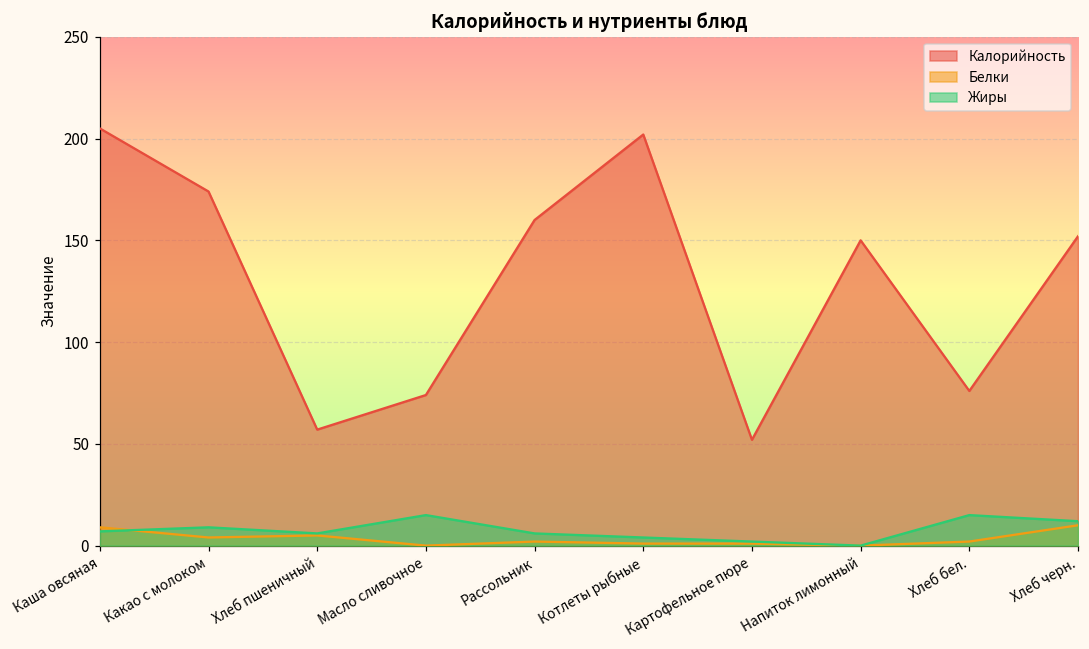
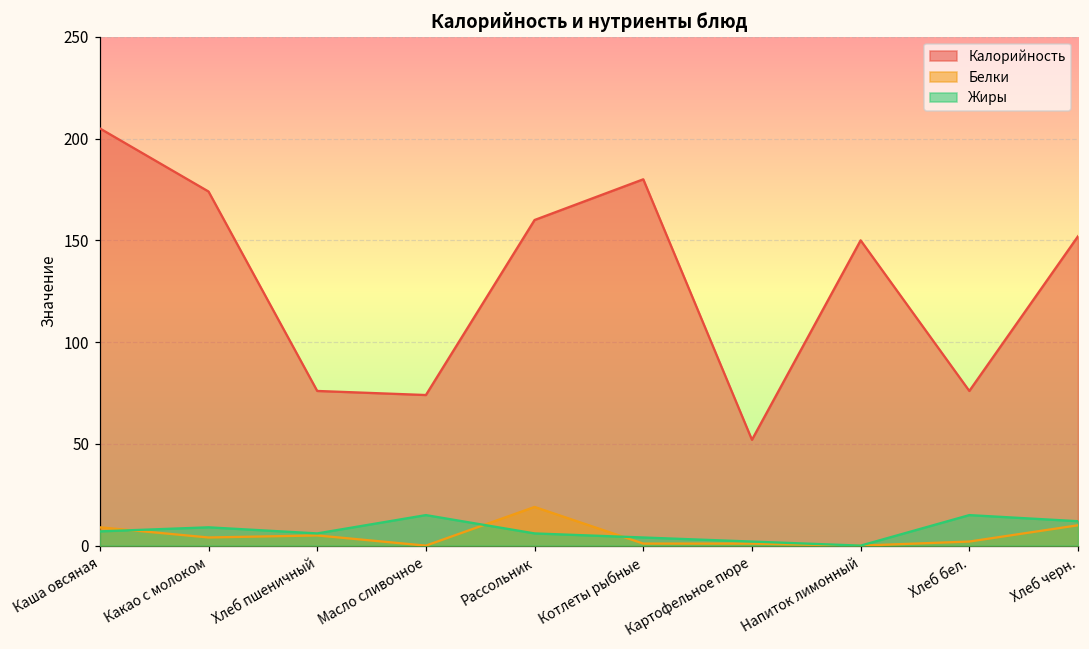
Калорийность, Хлеб пшеничный: 57 -> 76
Белки, Рассольник: 2 -> 19
Калорийность, Котлеты рыбные: 202 -> 180
